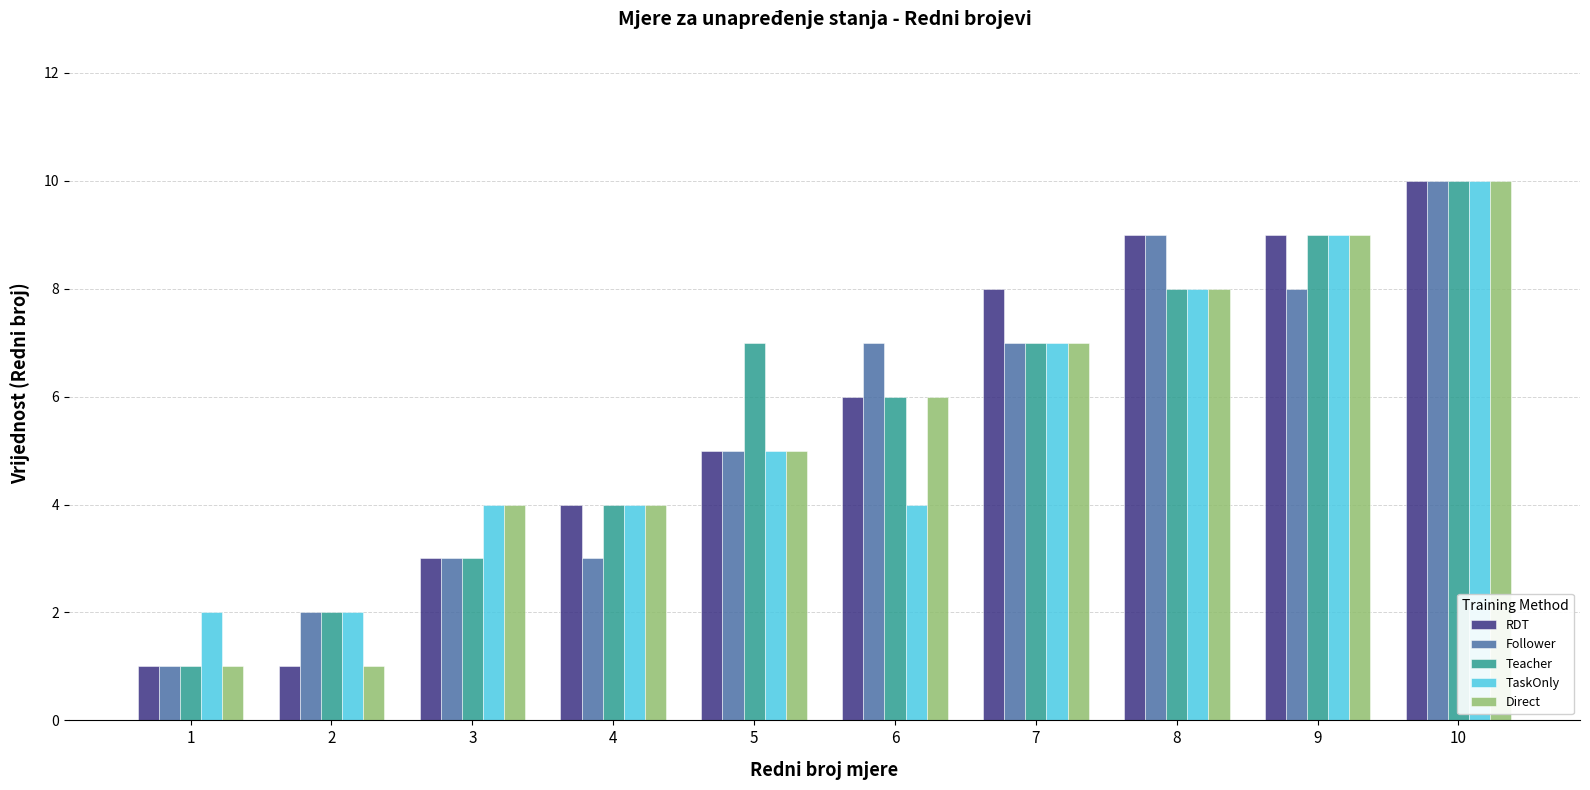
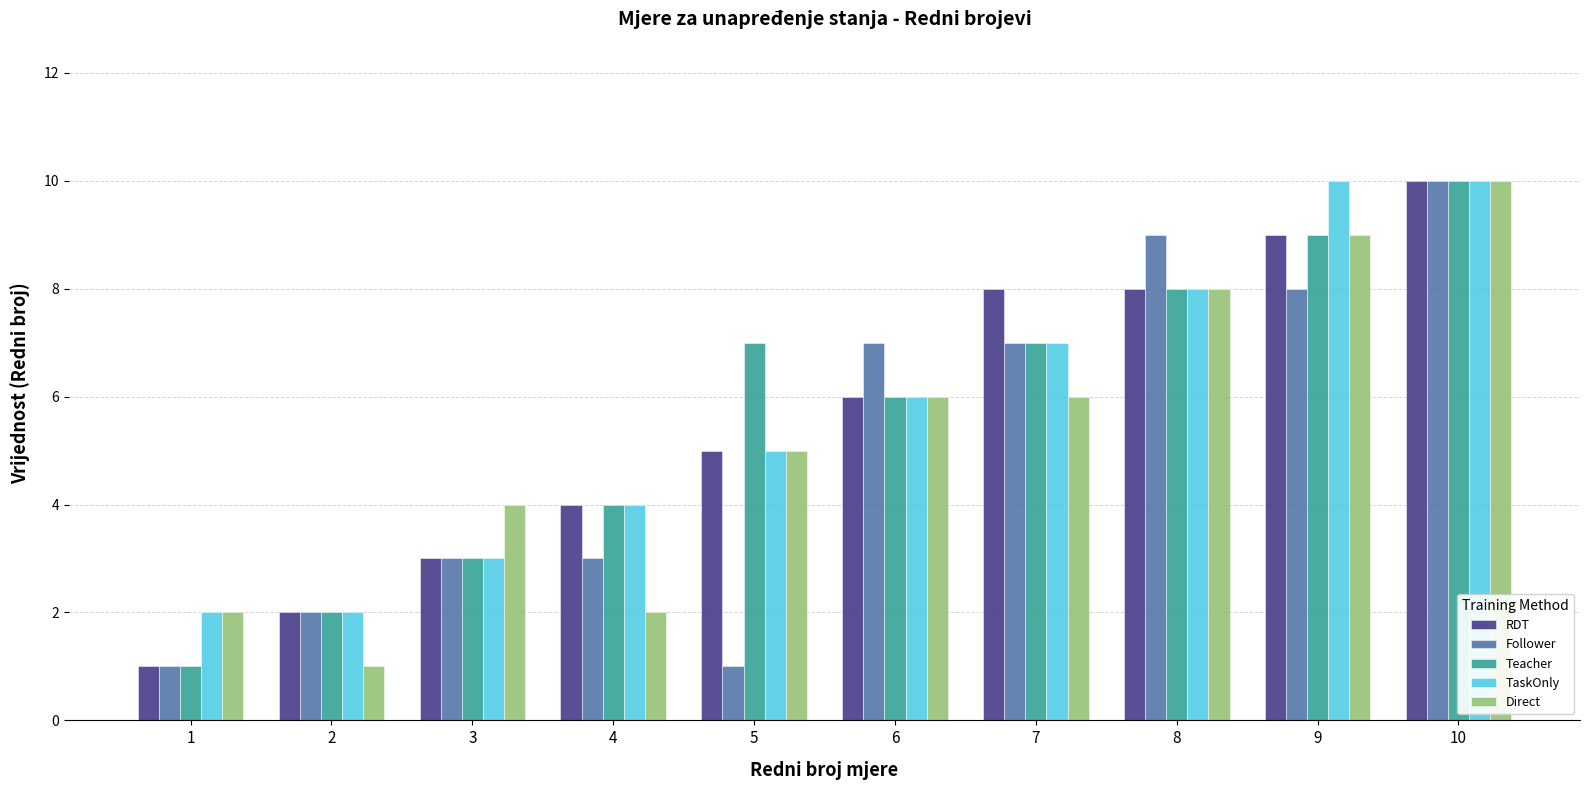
Direct, 1: 1 -> 2
RDT, 2: 1 -> 2
TaskOnly, 3: 4 -> 3
Direct, 4: 4 -> 2
Follower, 5: 5 -> 1
TaskOnly, 6: 4 -> 6
Direct, 7: 7 -> 6
RDT, 8: 9 -> 8
TaskOnly, 9: 9 -> 10
